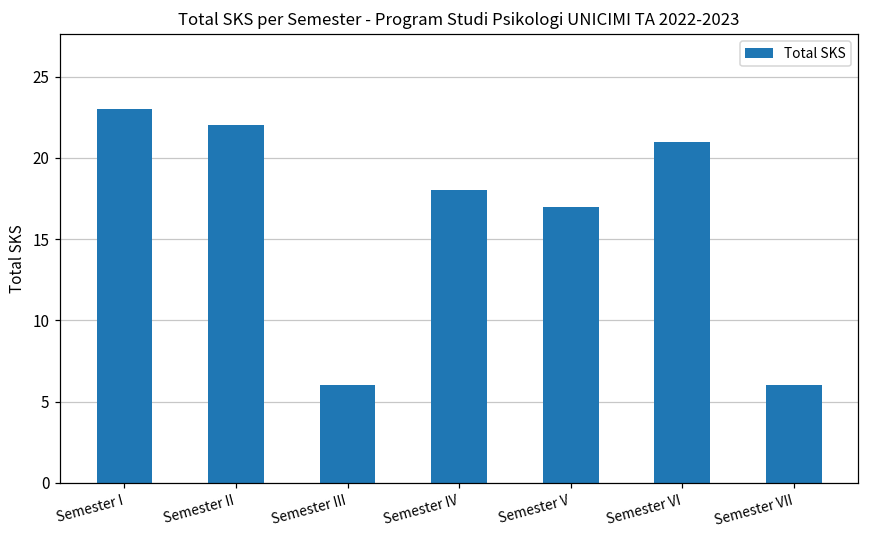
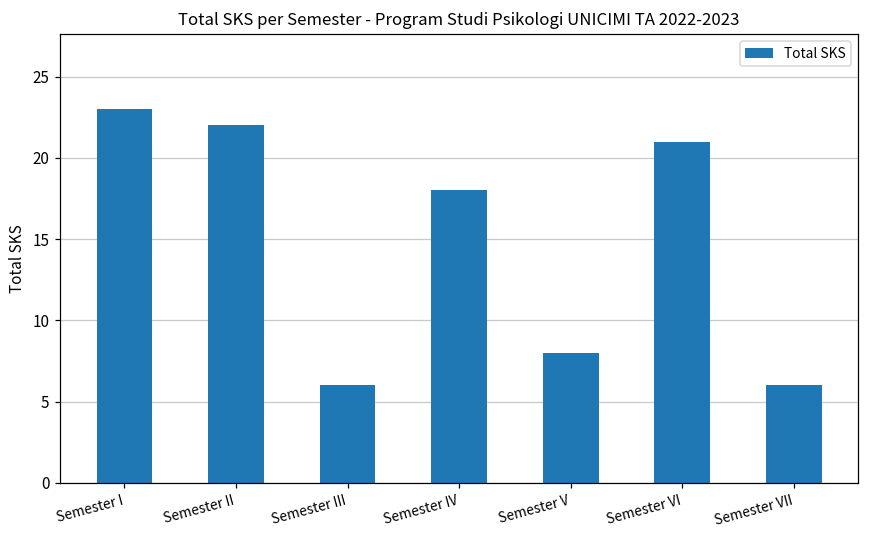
Semester V: 17 -> 8
